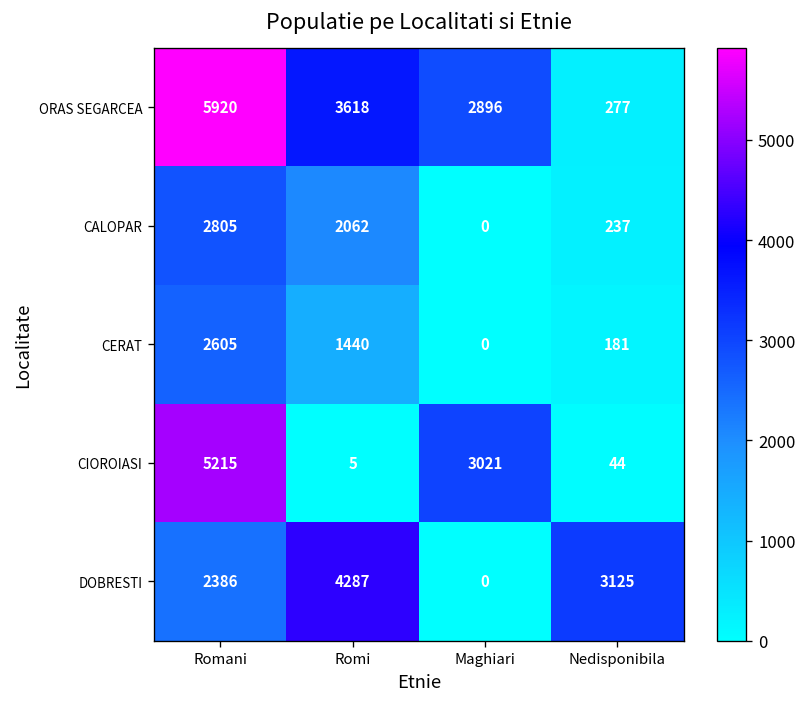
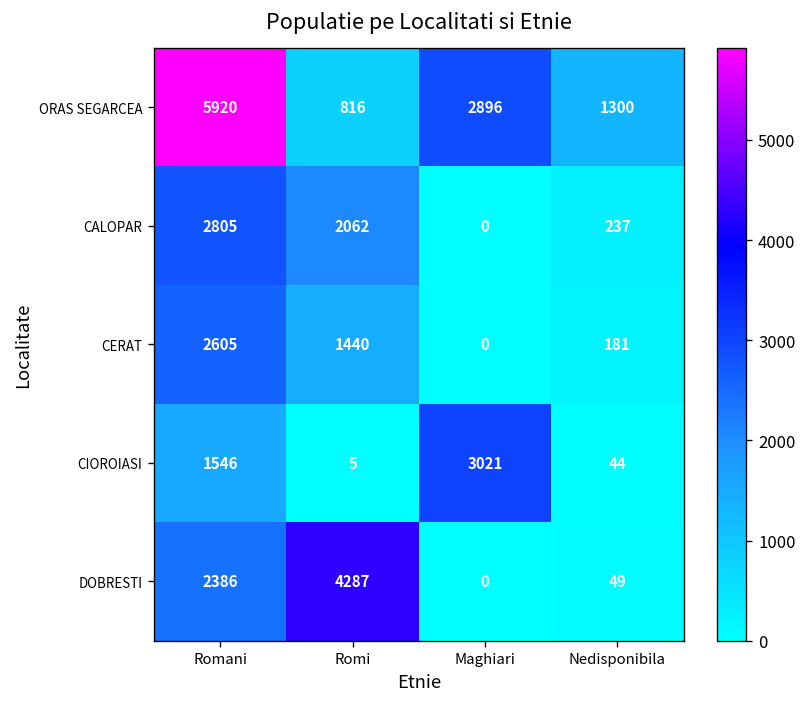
ORAS SEGARCEA, Romi: 3618 -> 816
ORAS SEGARCEA, Nedisponibila: 277 -> 1300
CIOROIASI, Romani: 5215 -> 1546
DOBRESTI, Nedisponibila: 3125 -> 49
